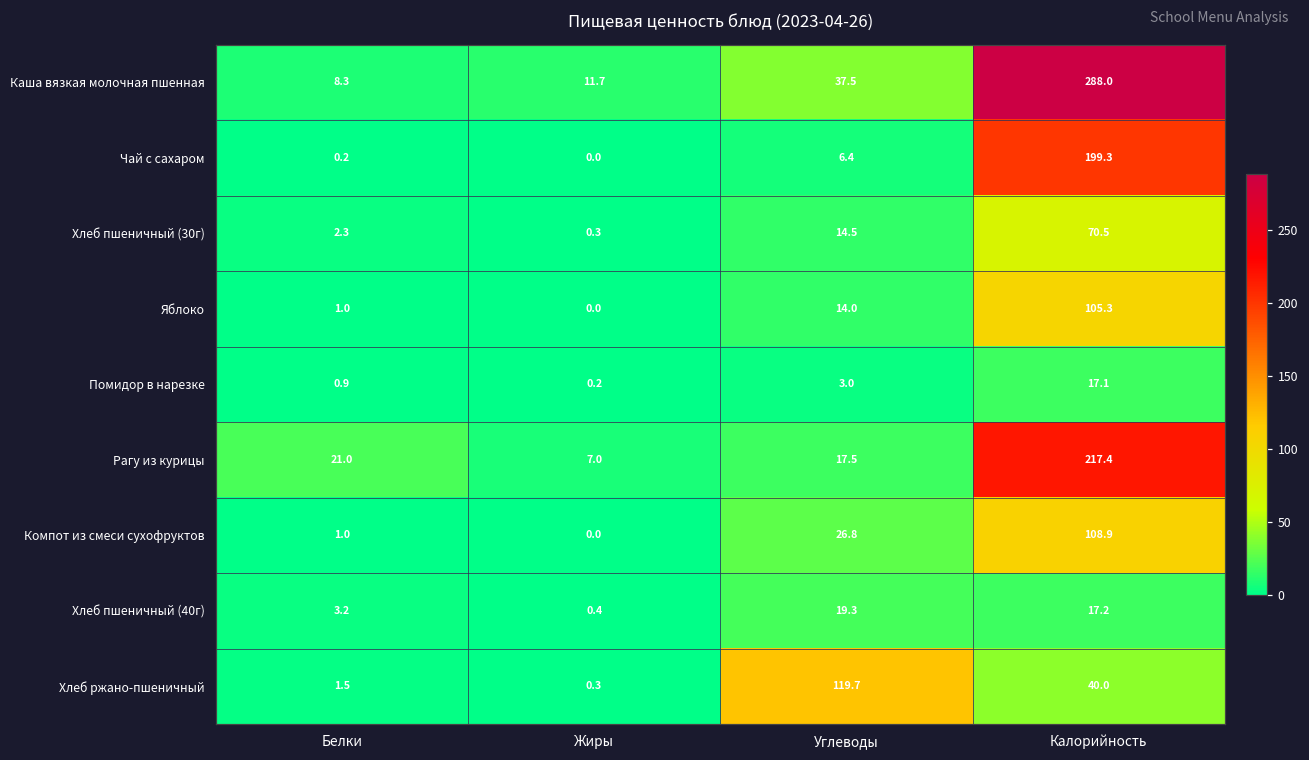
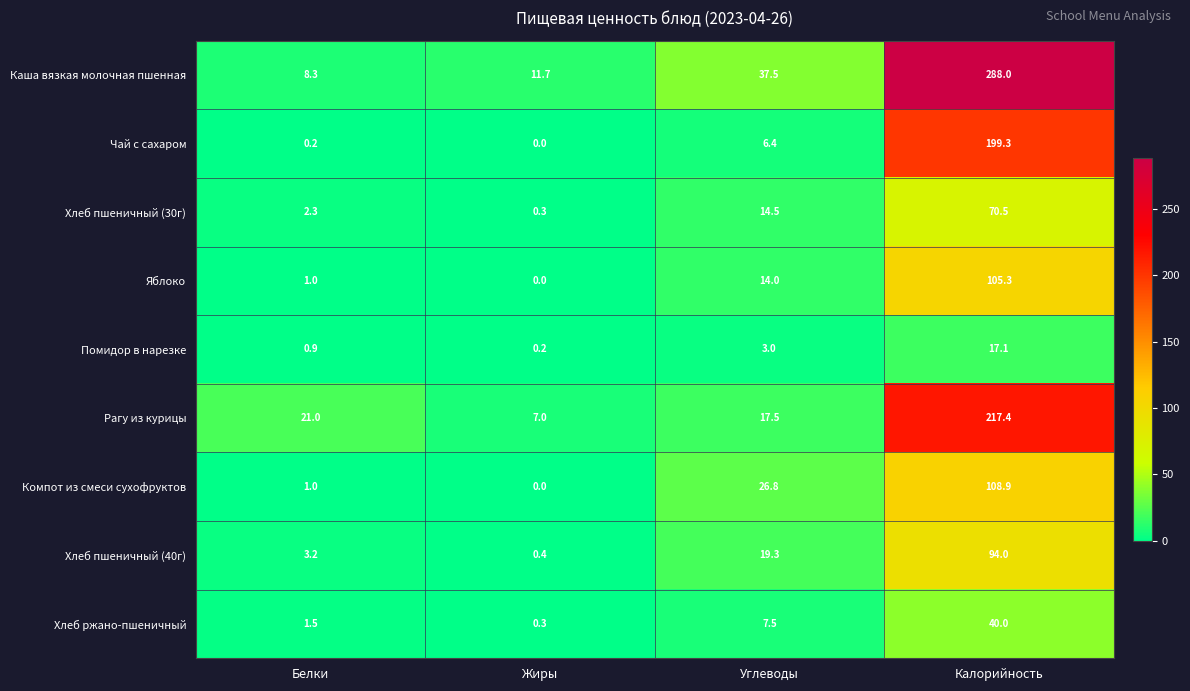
Хлеб пшеничный (40г), Калорийность: 17.2 -> 94.0
Хлеб ржано-пшеничный, Углеводы: 119.7 -> 7.5
